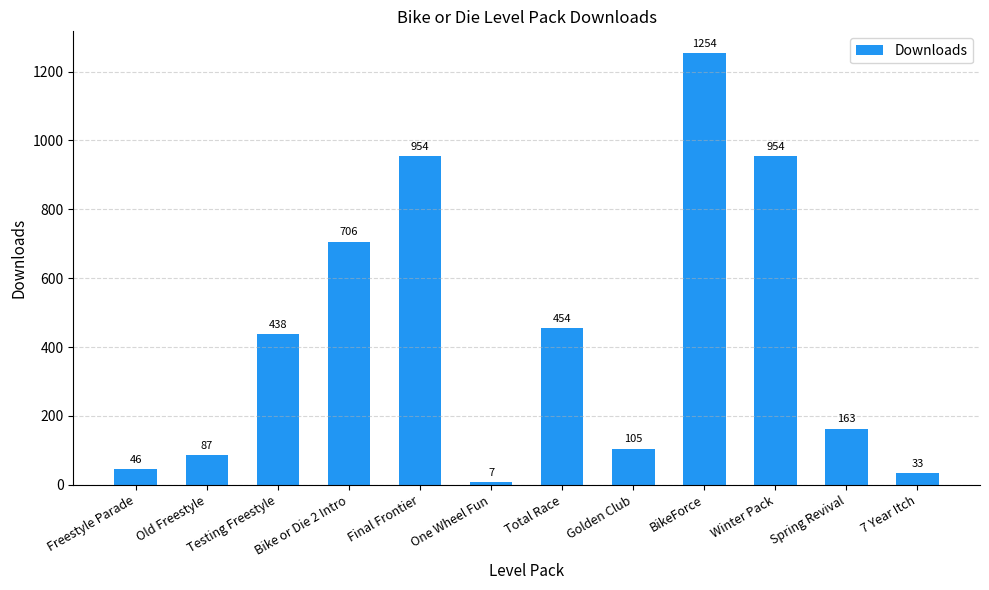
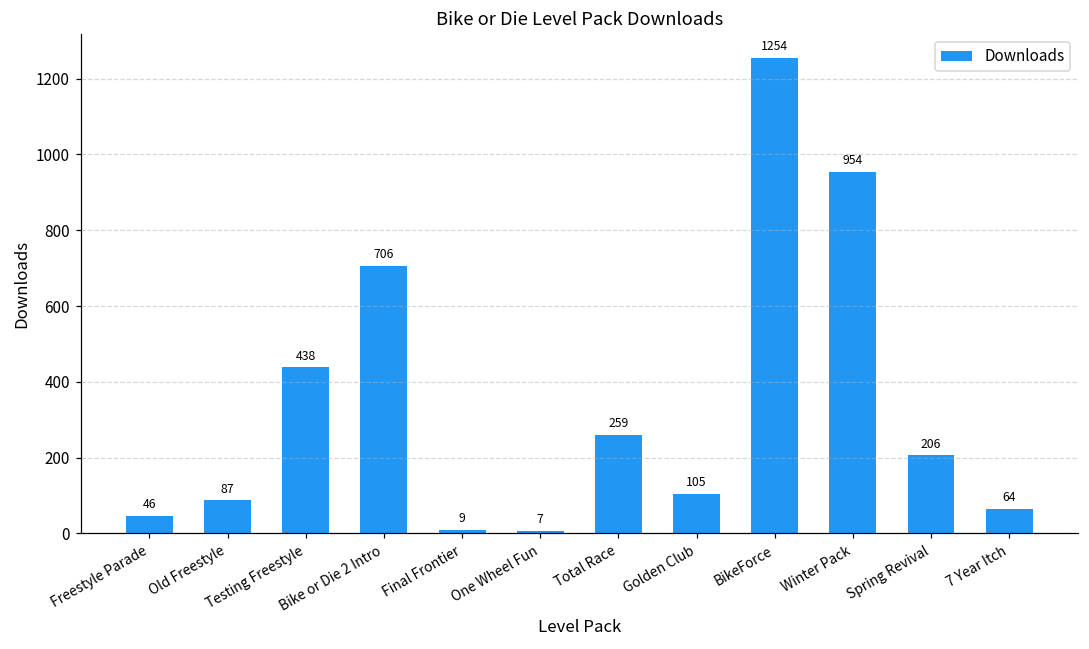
Final Frontier: 954 -> 9
Total Race: 454 -> 259
Spring Revival: 163 -> 206
7 Year Itch: 33 -> 64
